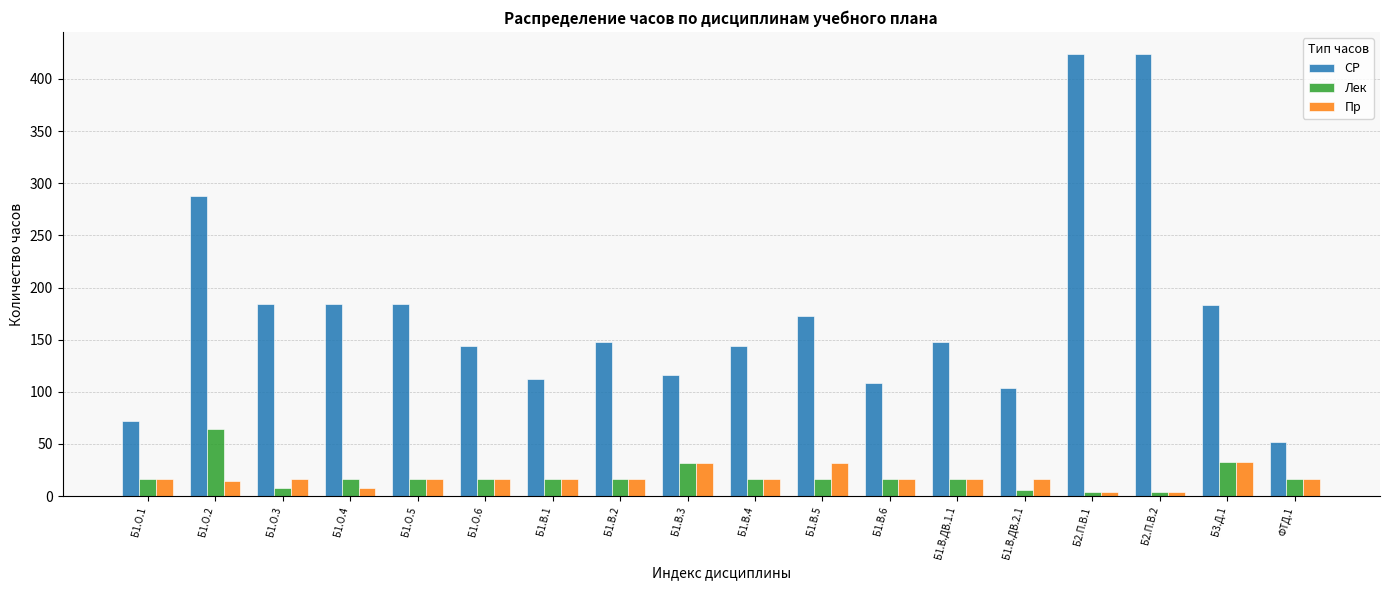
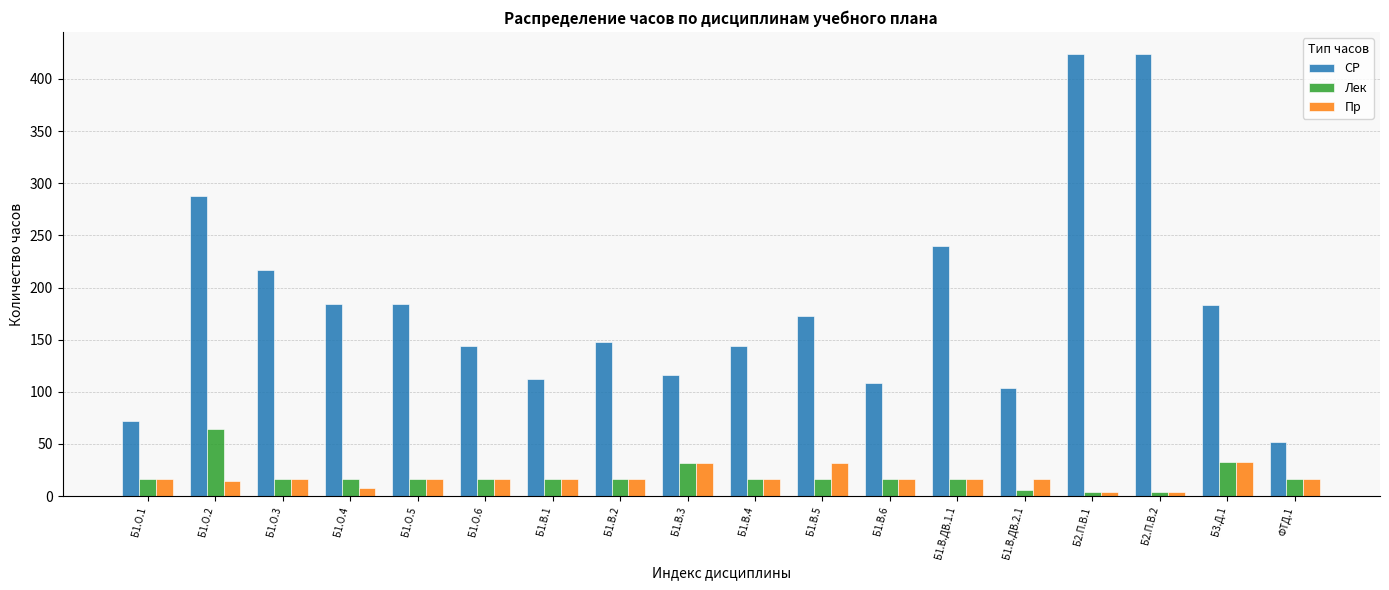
СР, Б1.О.3: 184 -> 217
Лек, Б1.О.3: 8 -> 16
СР, Б1.В.ДВ.1.1: 148 -> 240
